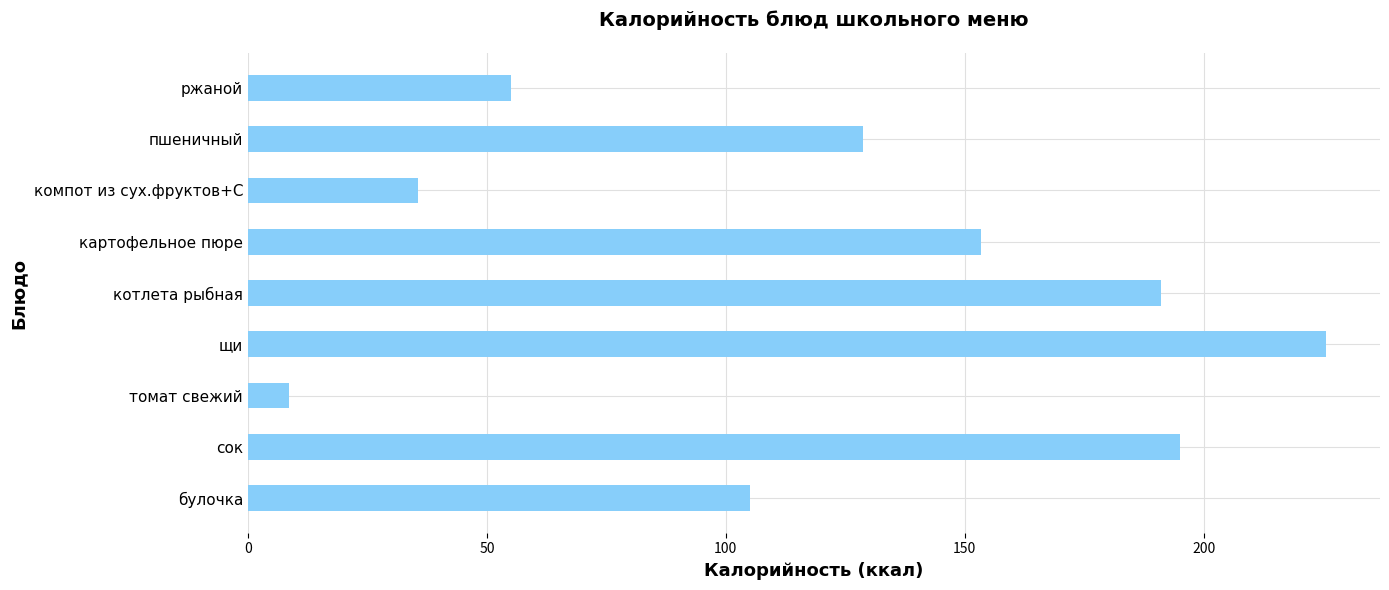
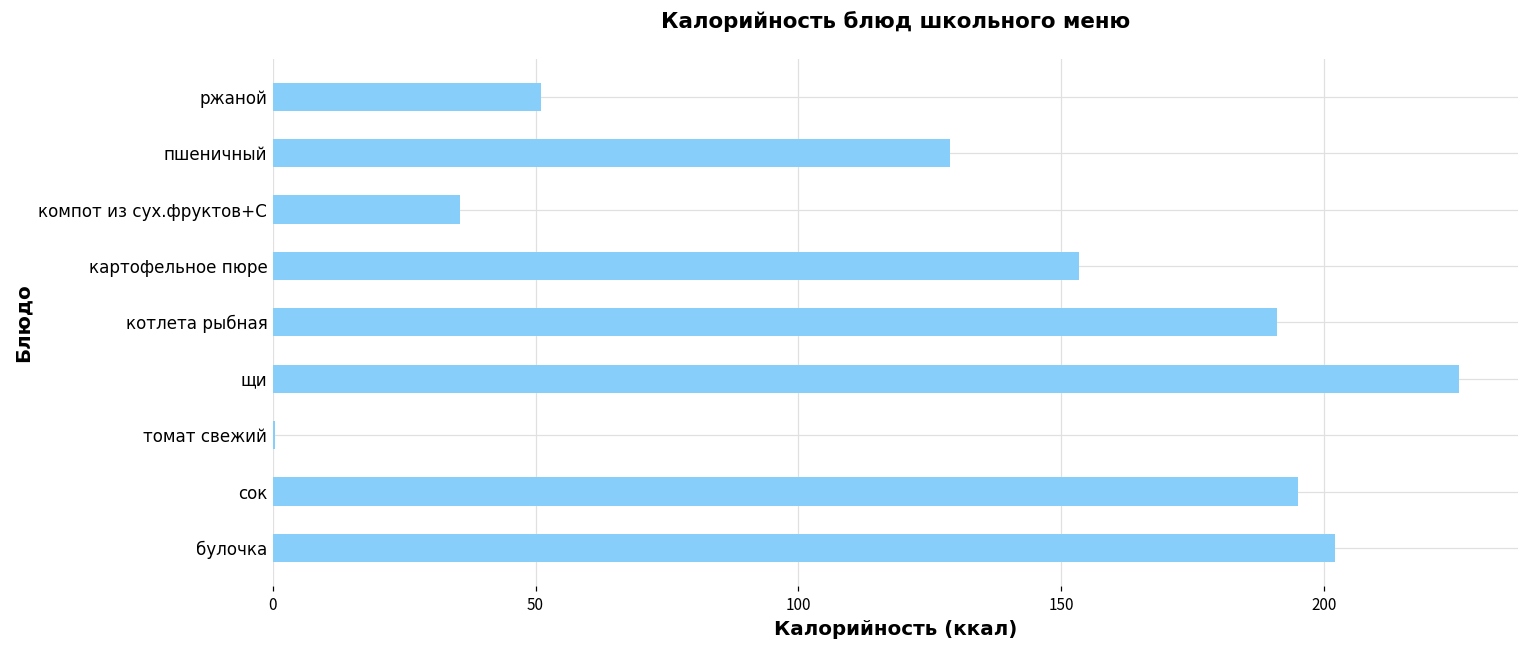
ржаной: 55 -> 51
томат свежий: 9 -> 1
булочка: 105 -> 202
